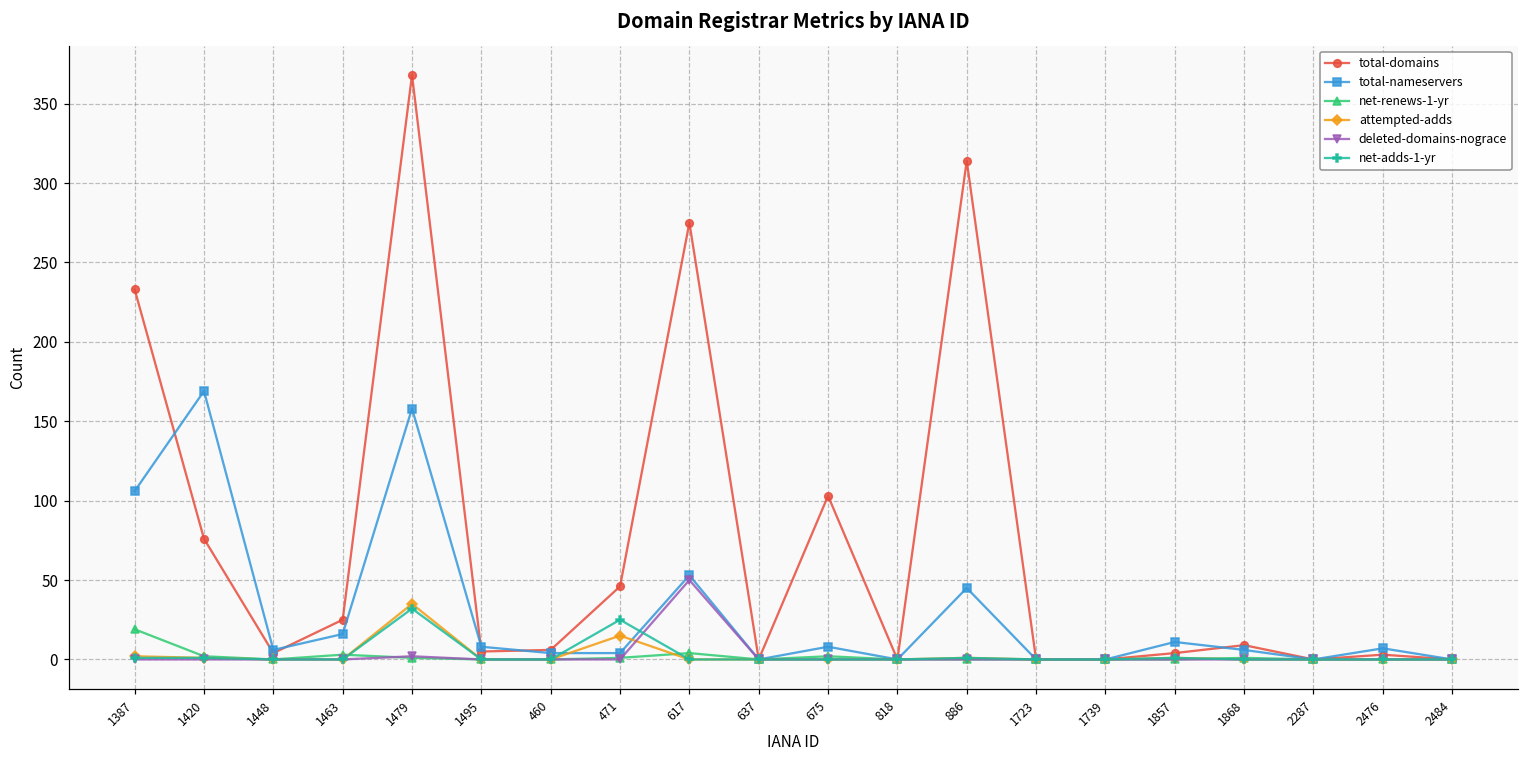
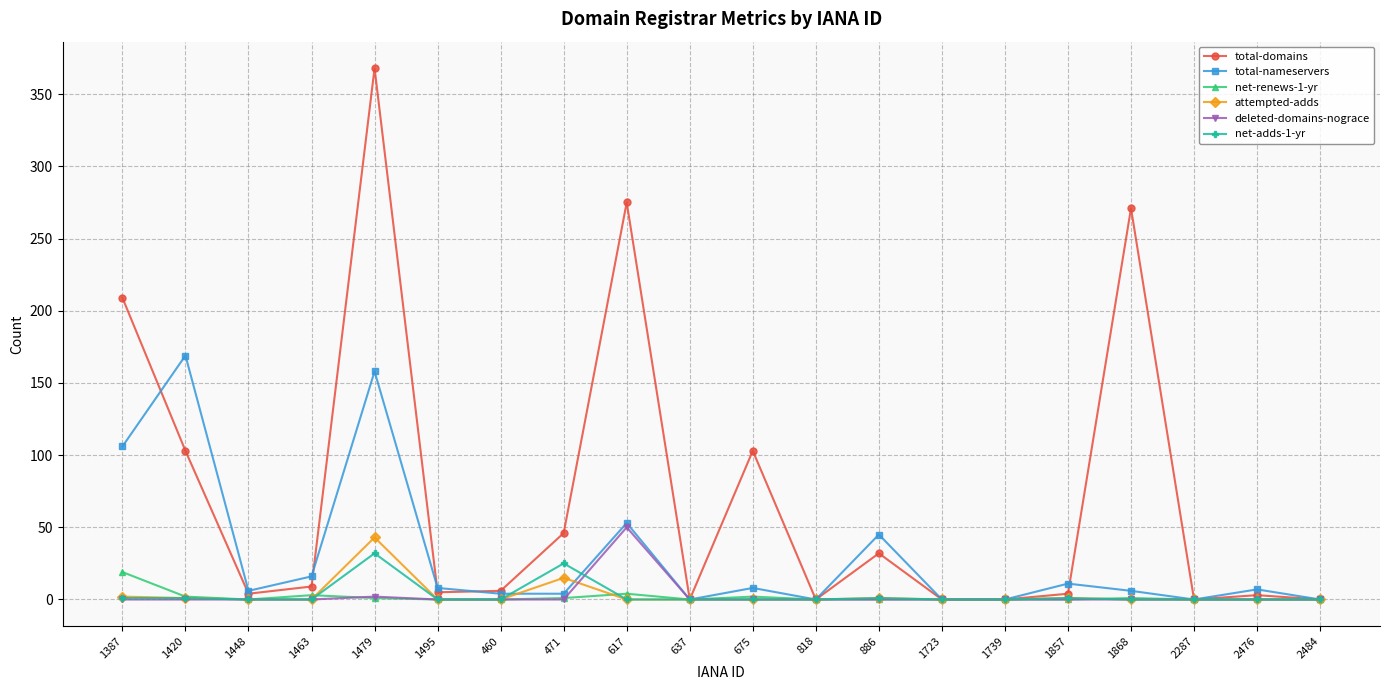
total-domains, 1387: 233 -> 209
total-domains, 1420: 76 -> 103
total-domains, 1463: 25 -> 9
attempted-adds, 1479: 35 -> 43
total-domains, 886: 314 -> 32
total-domains, 1868: 9 -> 271
